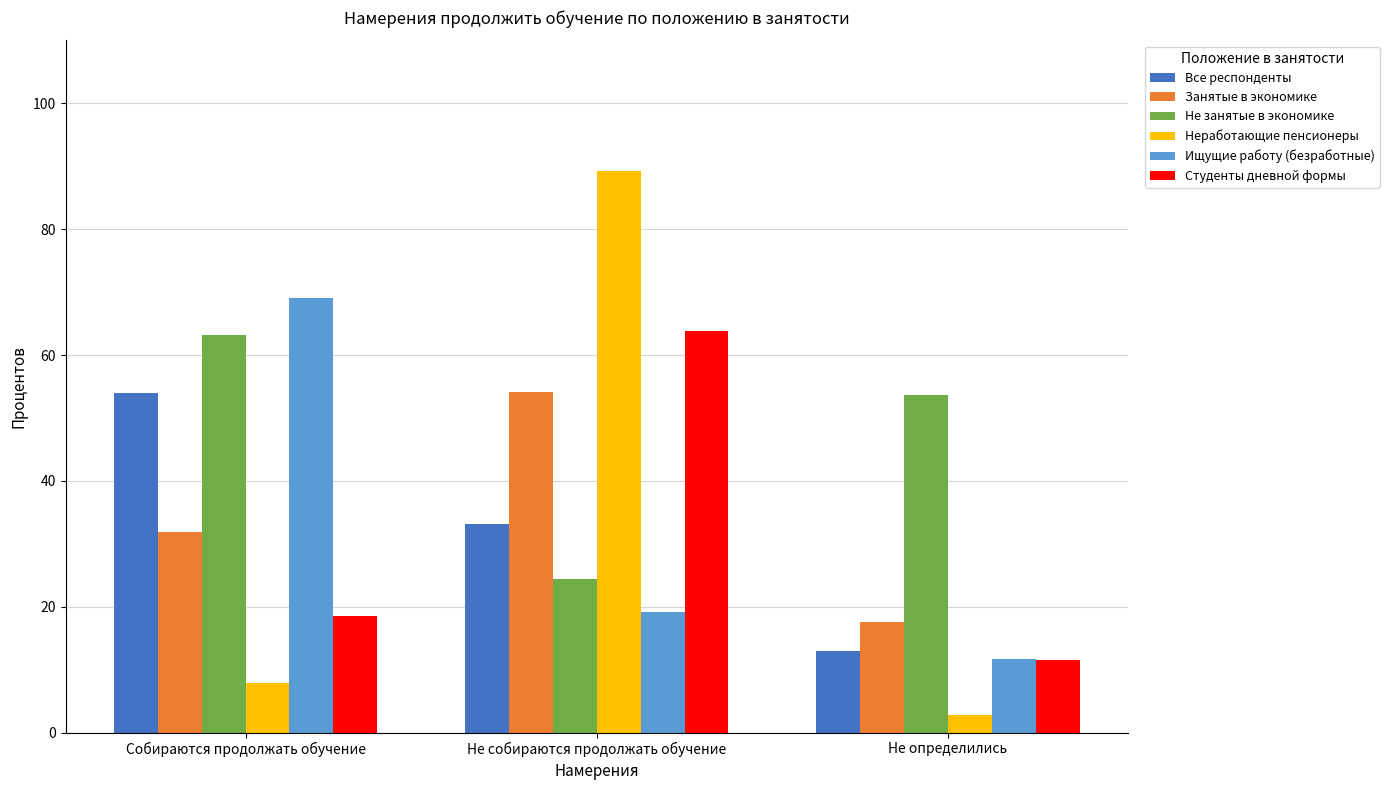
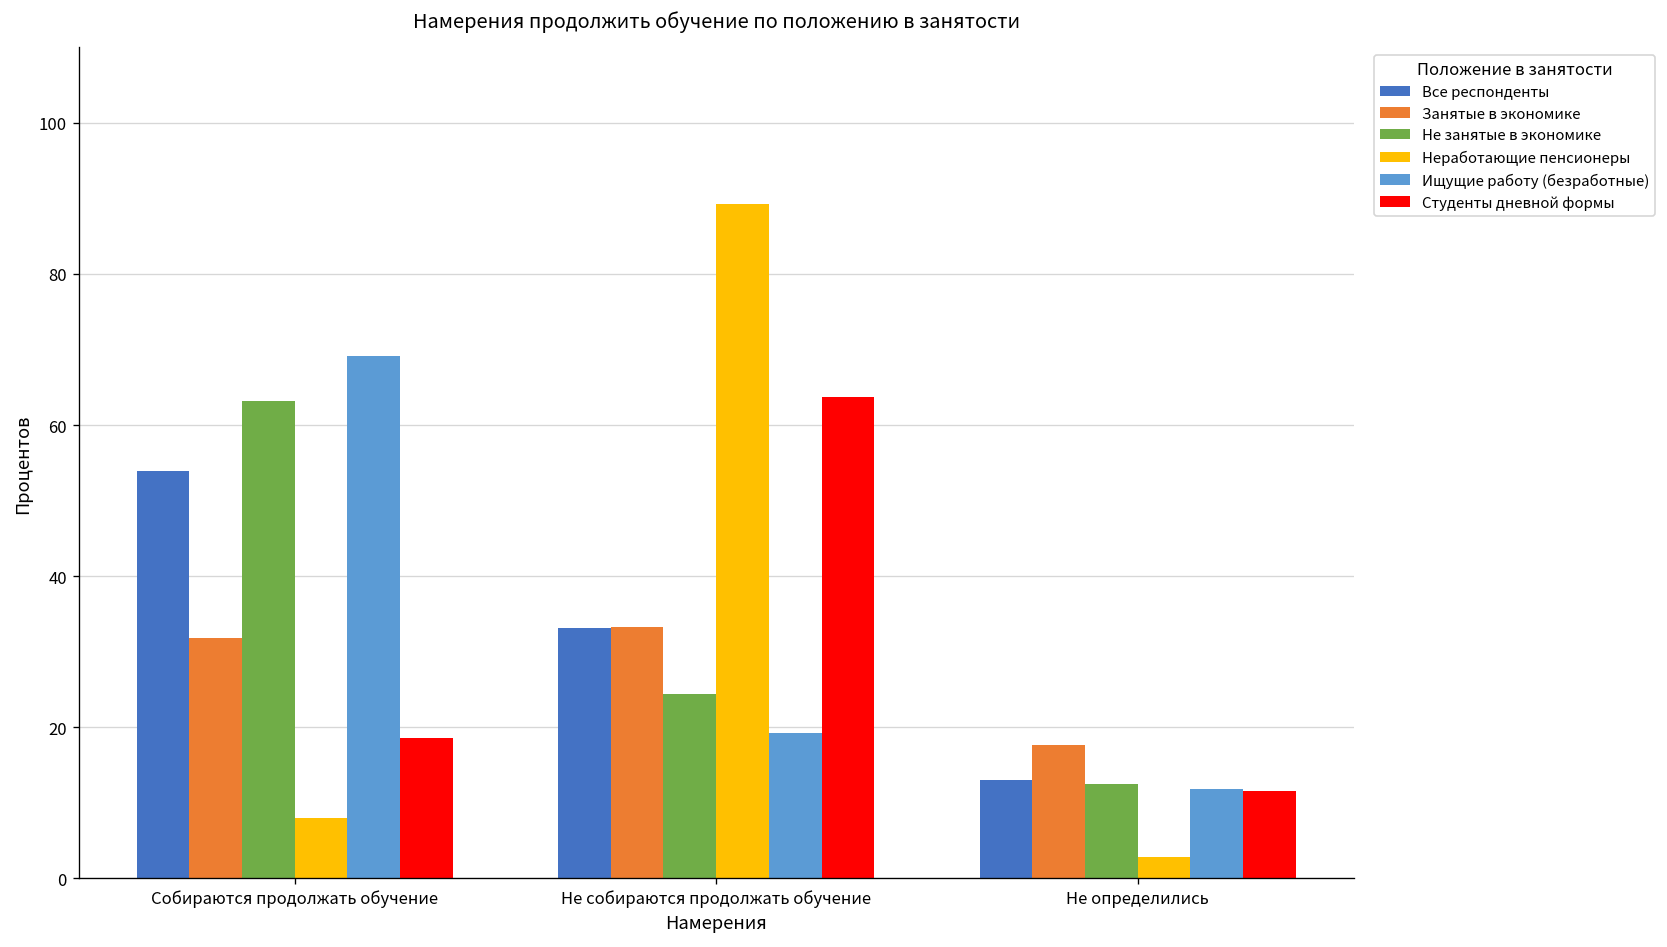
Занятые в экономике, Не собираются продолжать обучение: 54 -> 33
Не занятые в экономике, Не определились: 54 -> 13
